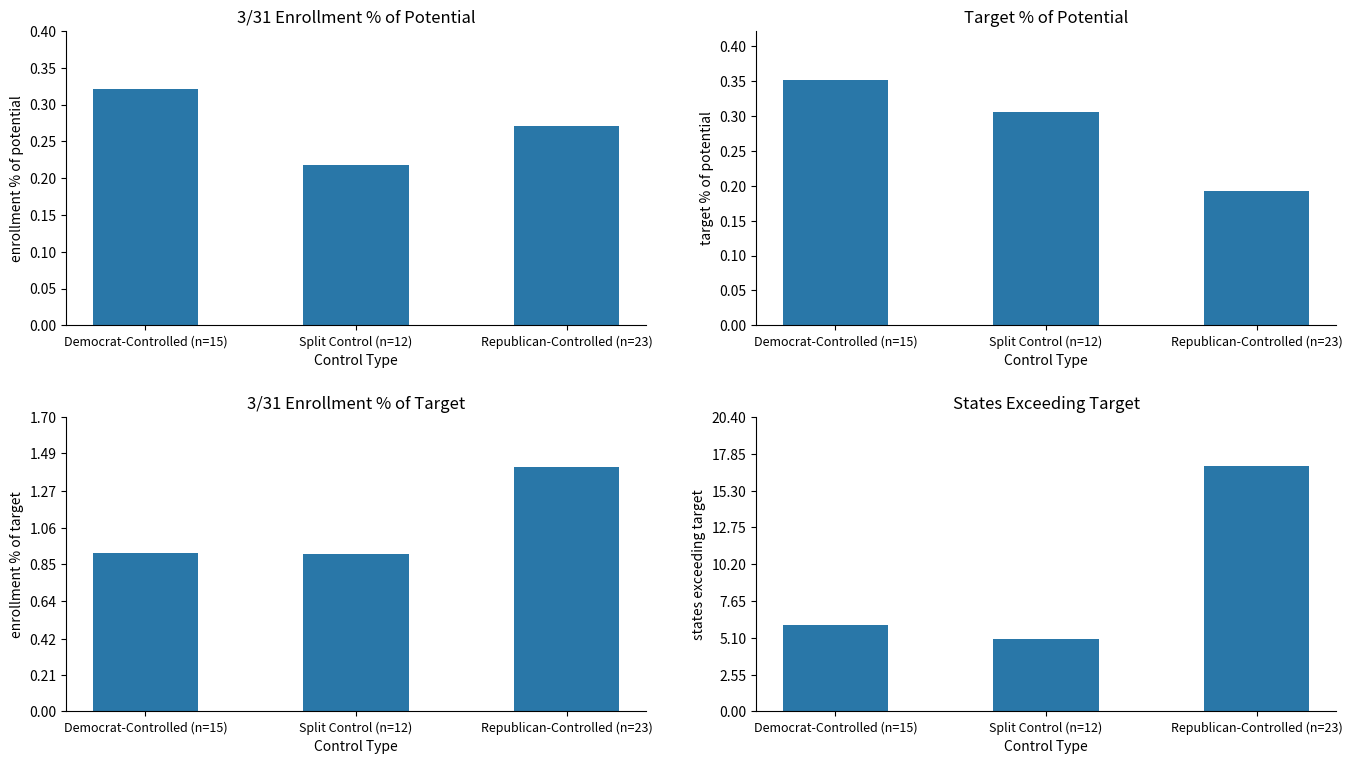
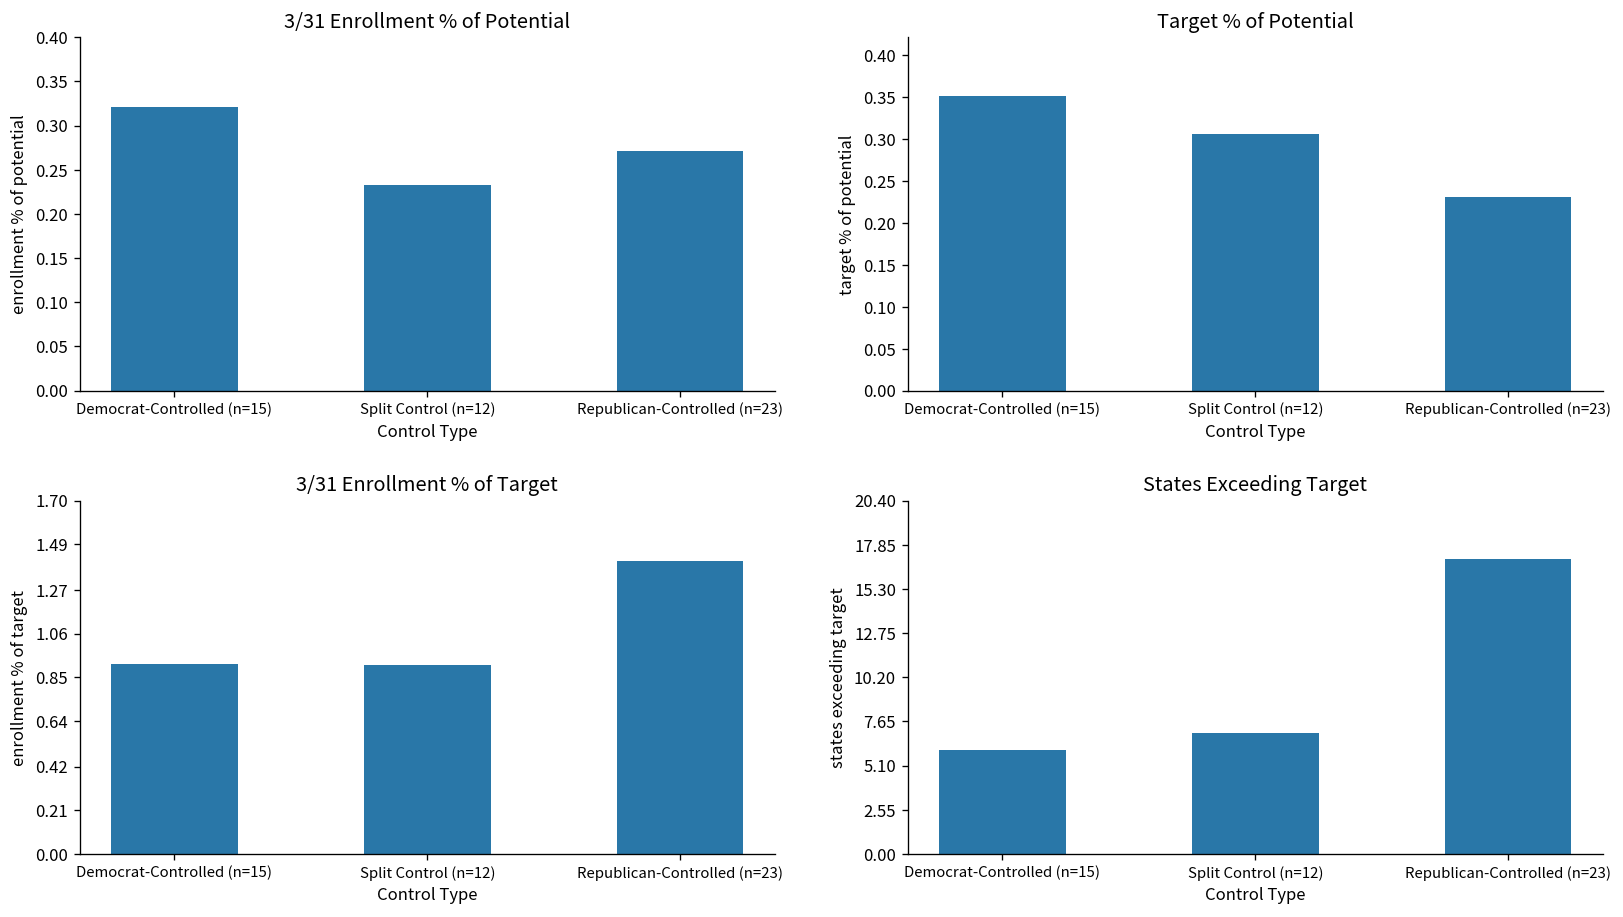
3/31 Enrollment % of Potential, Split Control (n=12): 0.22 -> 0.23
Target % of Potential, Republican-Controlled (n=23): 0.19 -> 0.23
States Exceeding Target, Split Control (n=12): 5 -> 7
